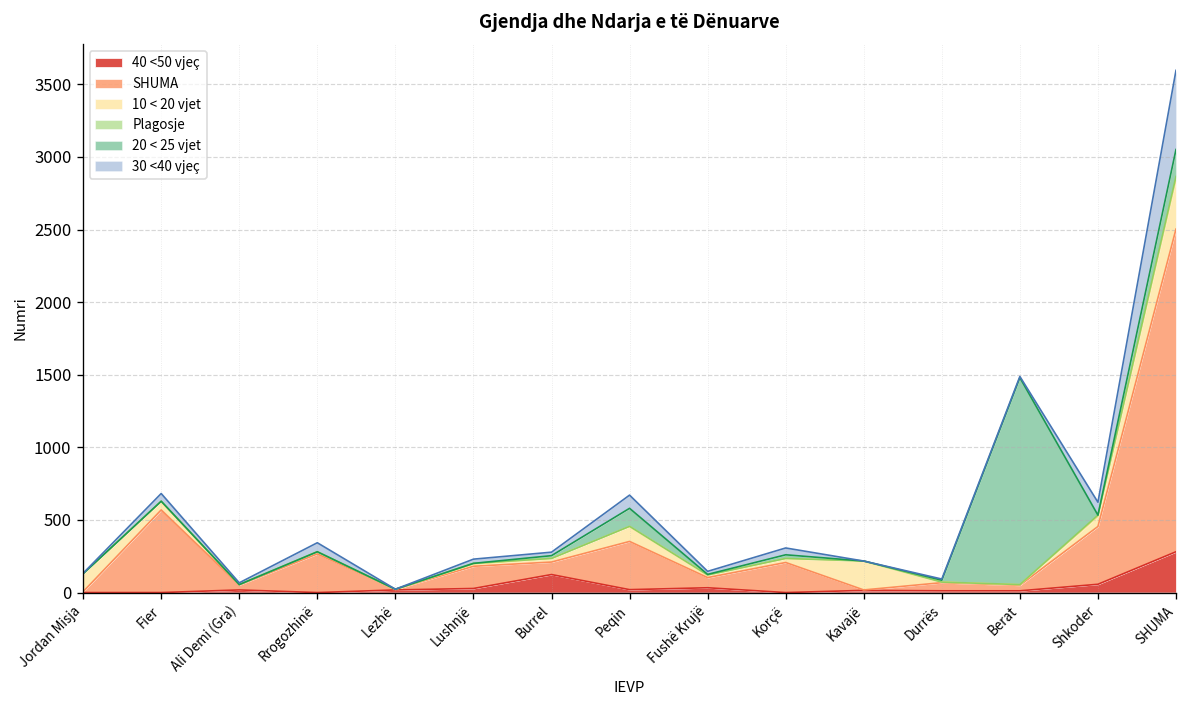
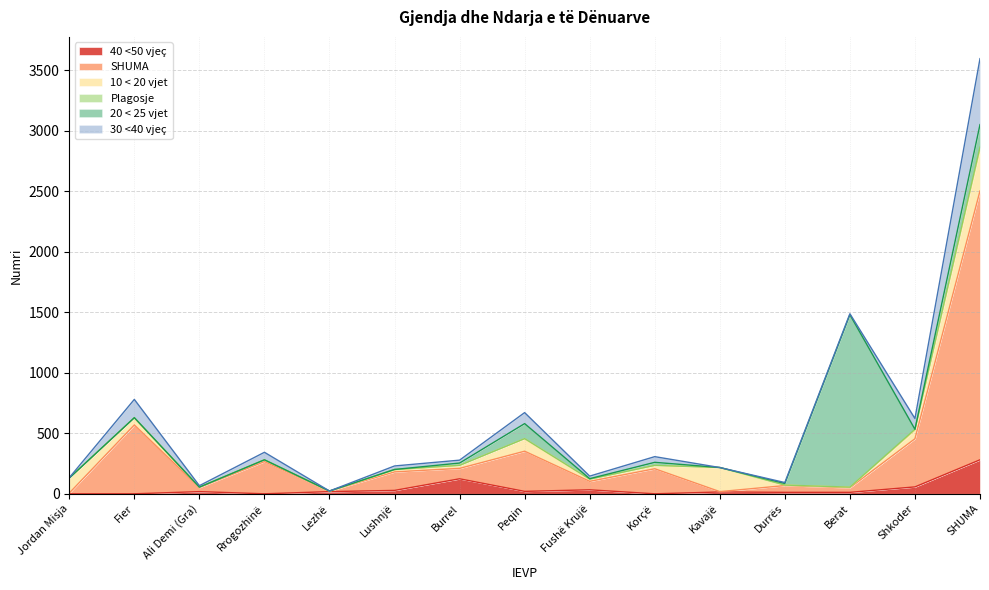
30 <40 vjeç, Fier: 50 -> 150
